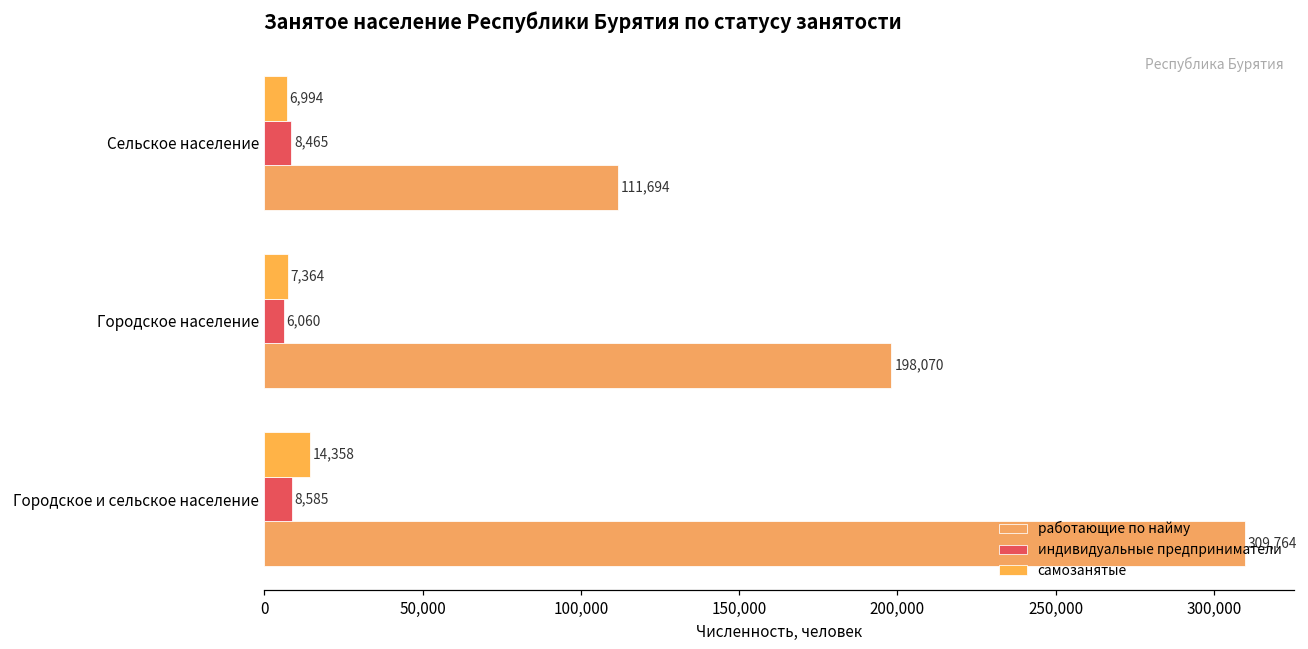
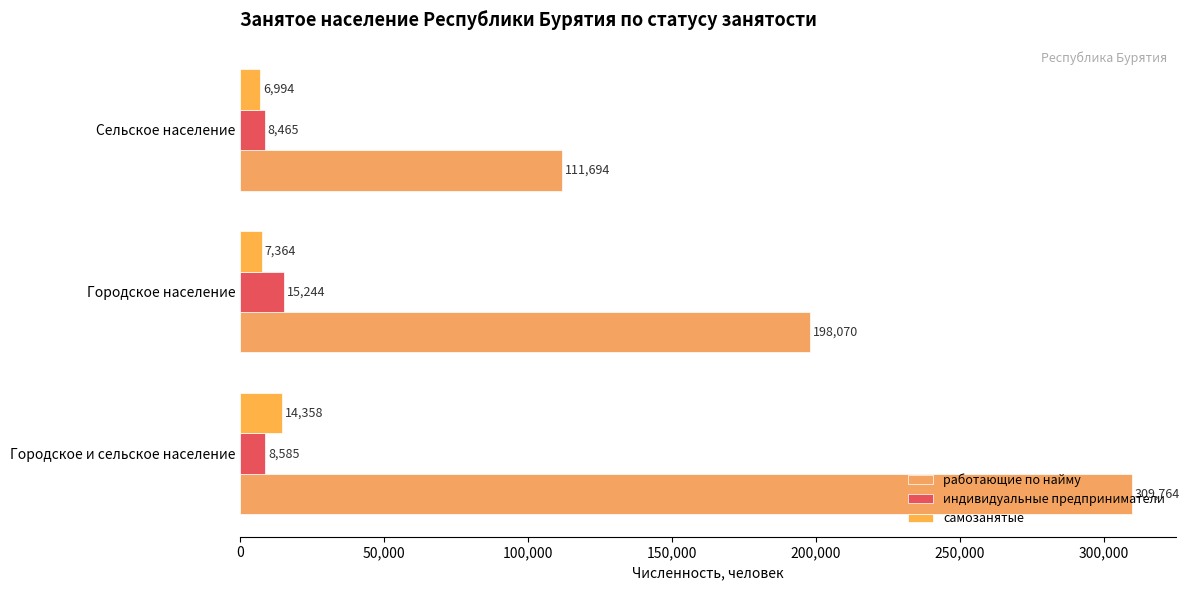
индивидуальные предприниматели, Городское население: 6,060 -> 15,244
